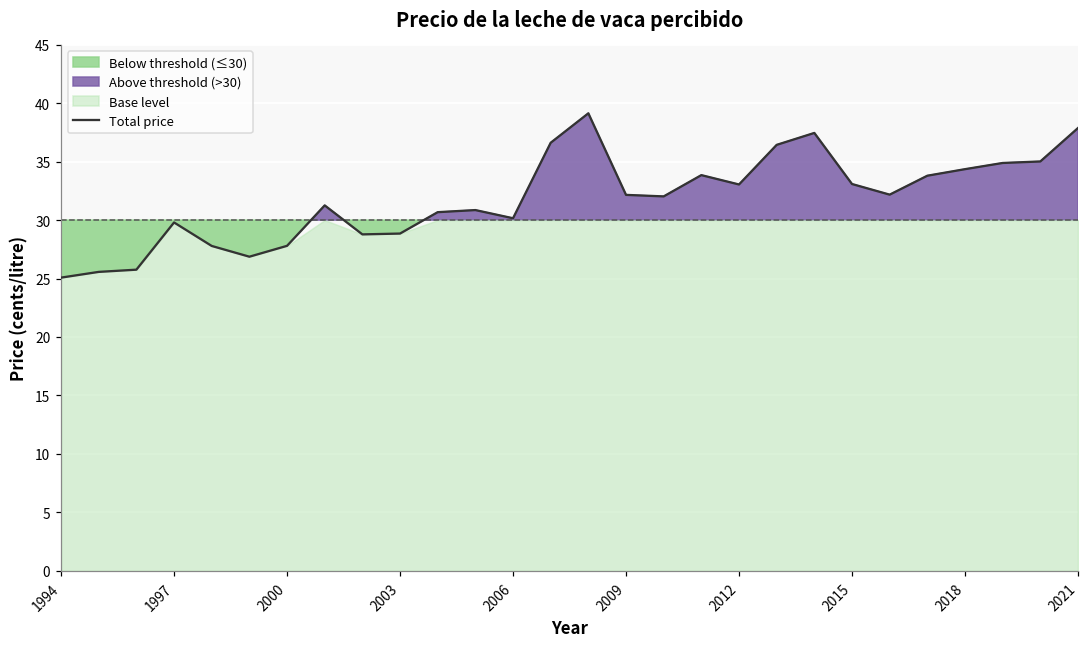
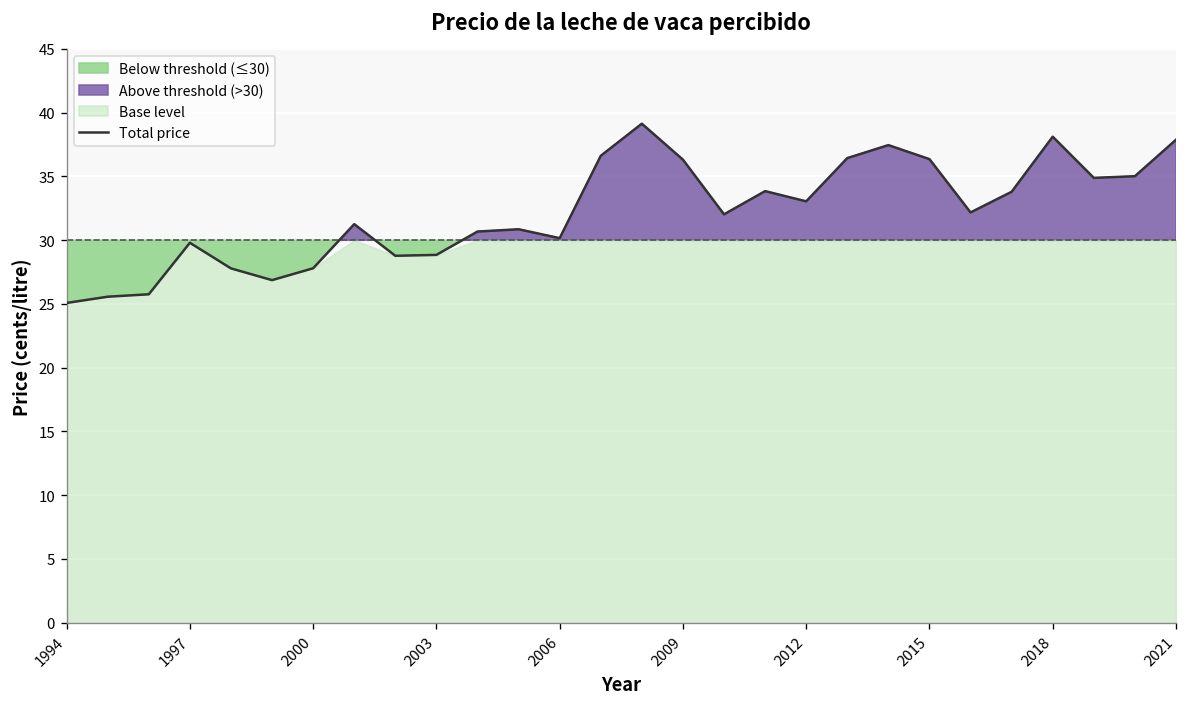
Total price, 2009: 32.2 -> 36.3
Total price, 2015: 33.1 -> 36.4
Total price, 2018: 34.4 -> 38.1
